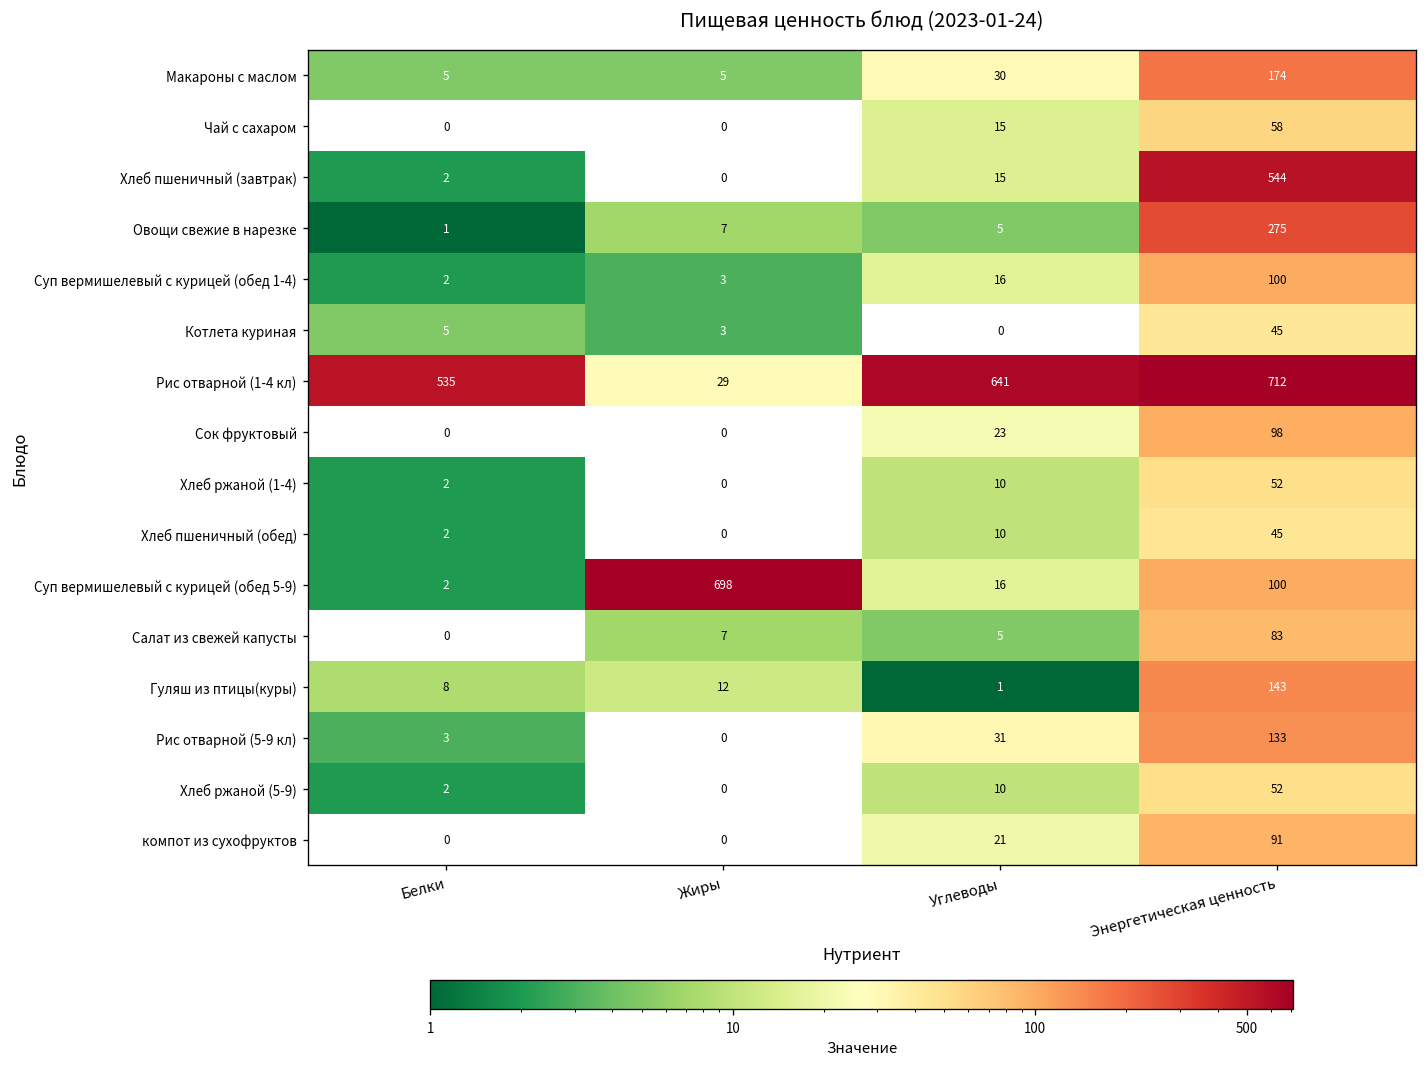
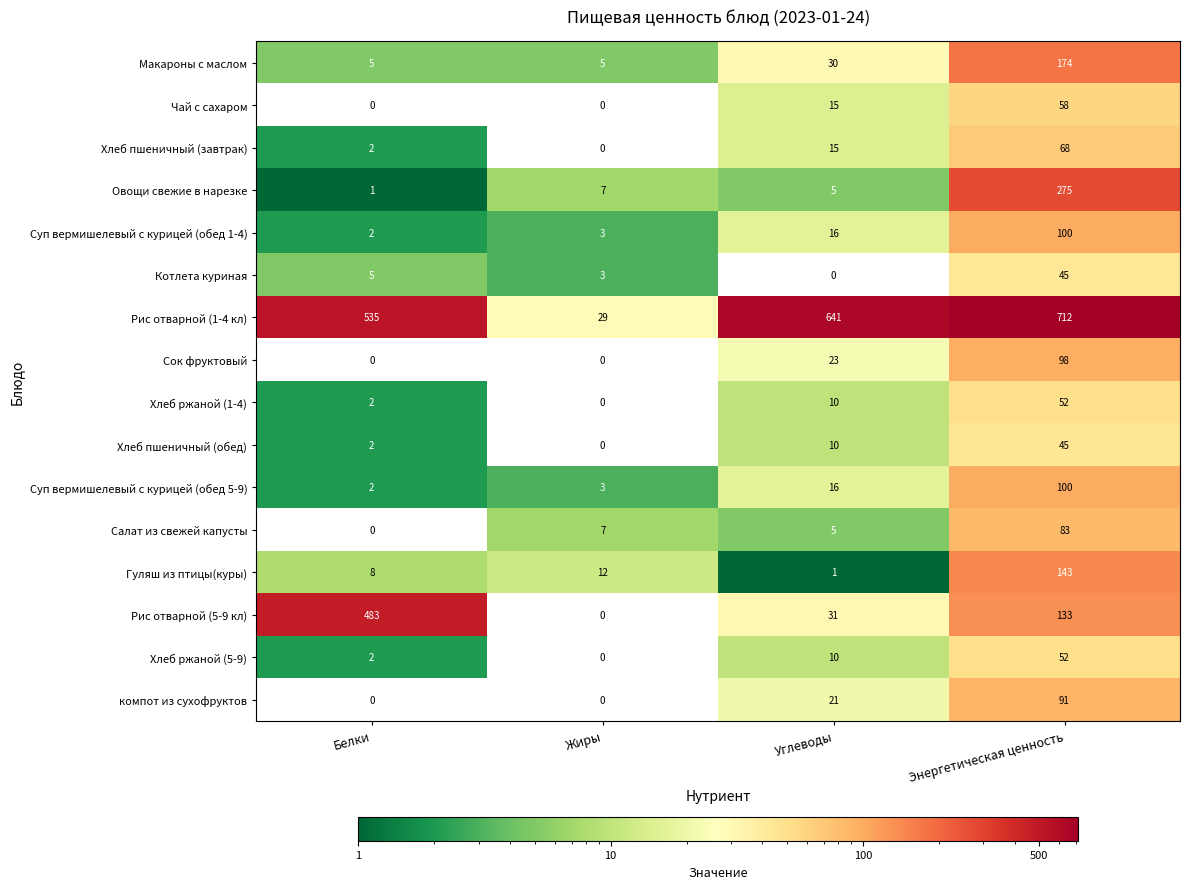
Хлеб пшеничный (завтрак), Энергетическая ценность: 544 -> 68
Суп вермишелевый с курицей (обед 5-9), Жиры: 698 -> 3
Рис отварной (5-9 кл), Белки: 3 -> 483
